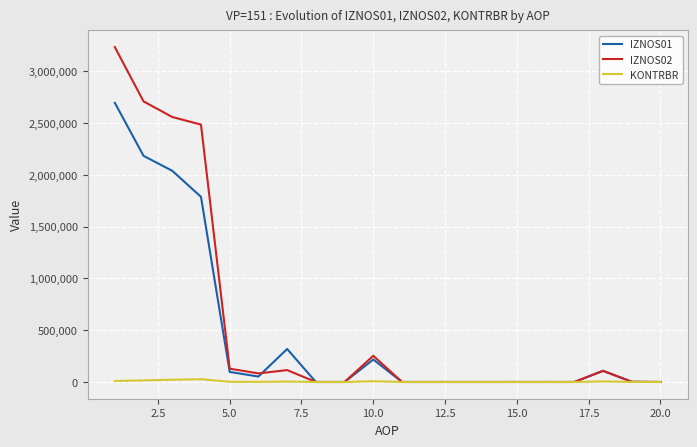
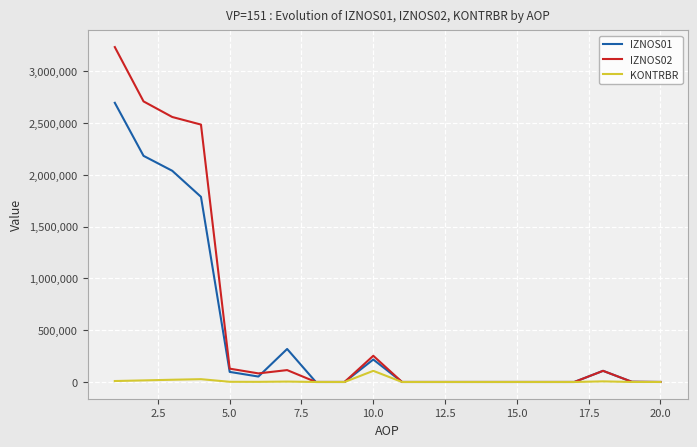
KONTRBR, 10.0: 10,000 -> 110,000
